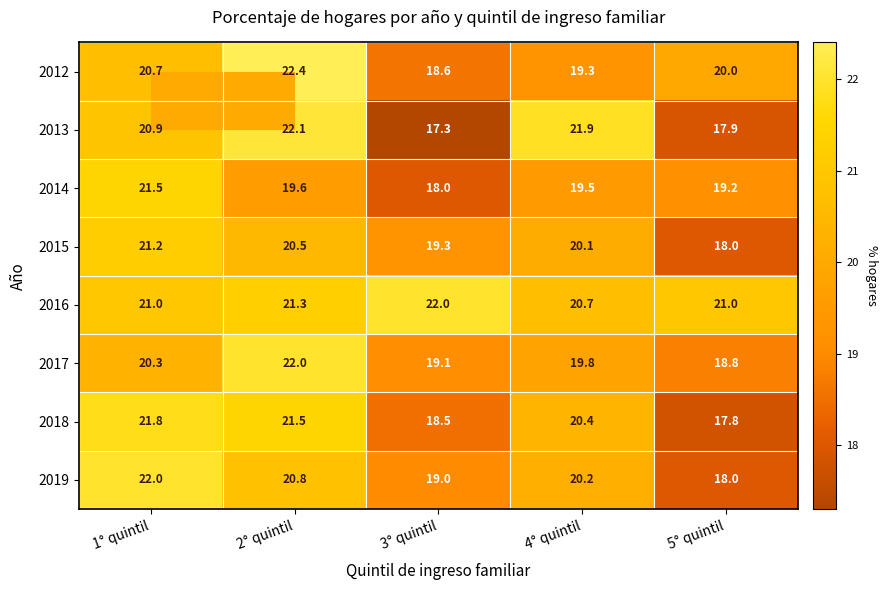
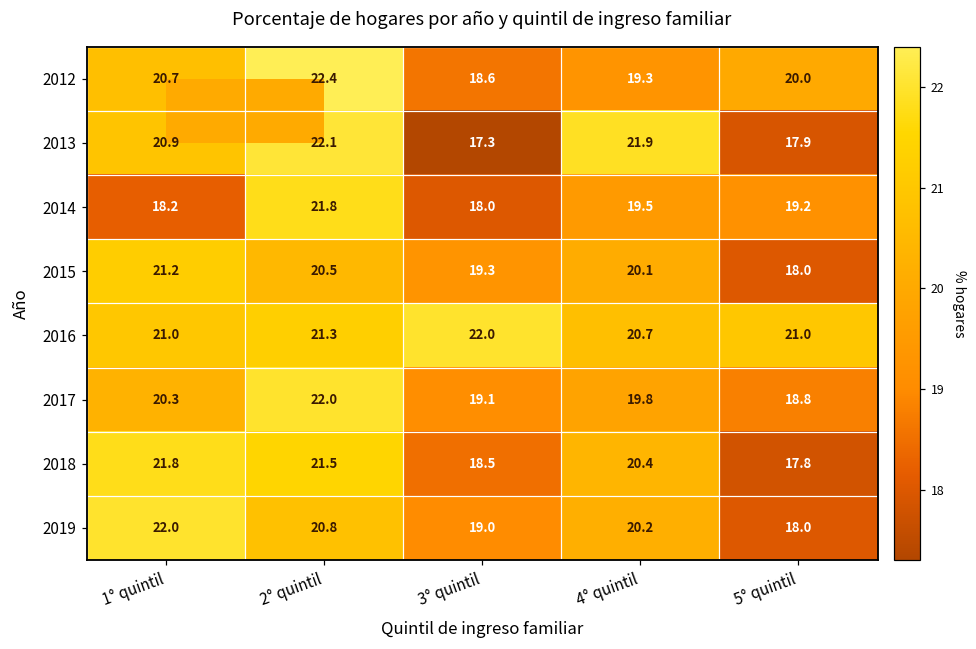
2014, 1° quintil: 21.5 -> 18.2
2014, 2° quintil: 19.6 -> 21.8
